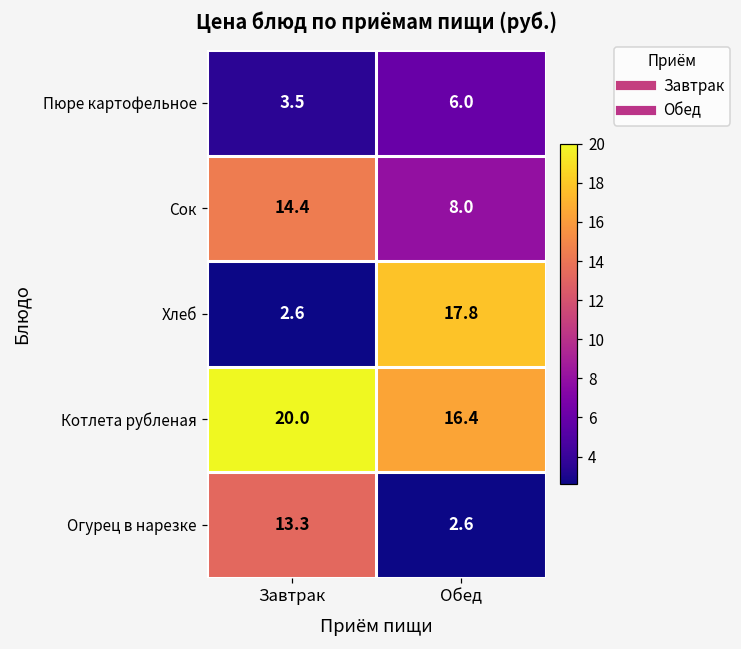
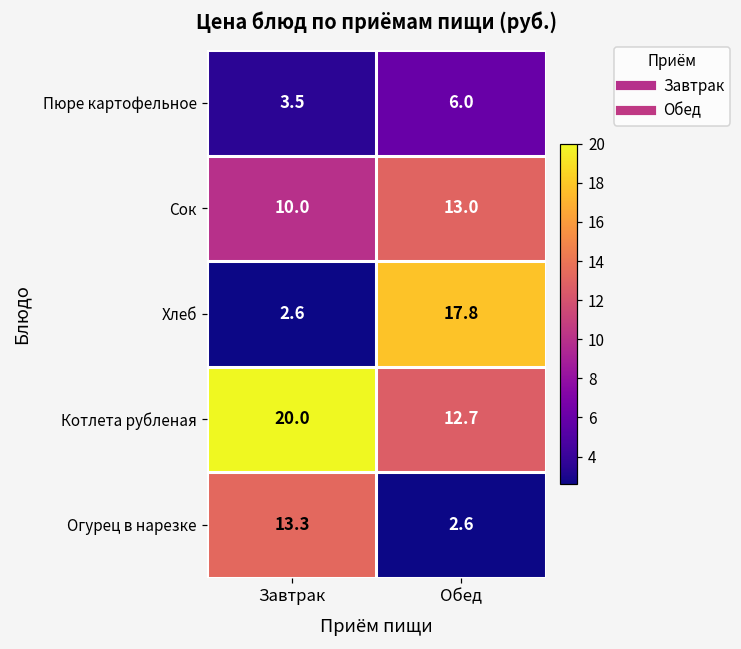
Сок, Завтрак: 14.4 -> 10.0
Сок, Обед: 8.0 -> 13.0
Котлета рубленая, Обед: 16.4 -> 12.7
